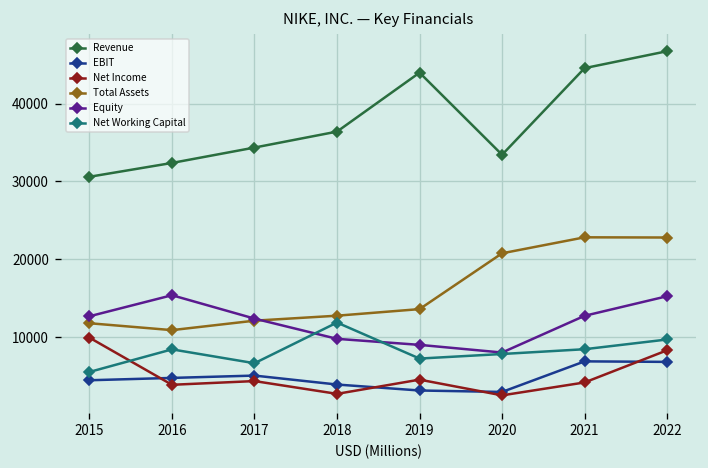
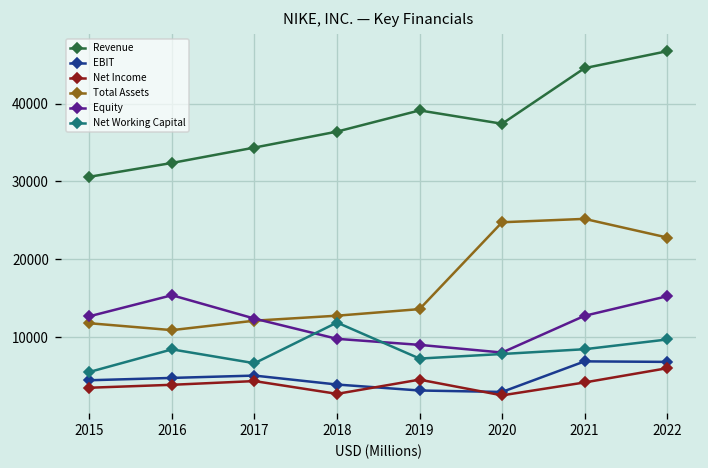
Net Income, 2015: 10000 -> 4000
Revenue, 2019: 44000 -> 39000
Revenue, 2020: 33000 -> 37000
Total Assets, 2020: 21000 -> 25000
Total Assets, 2021: 23000 -> 25000
Net Income, 2022: 8000 -> 6000
